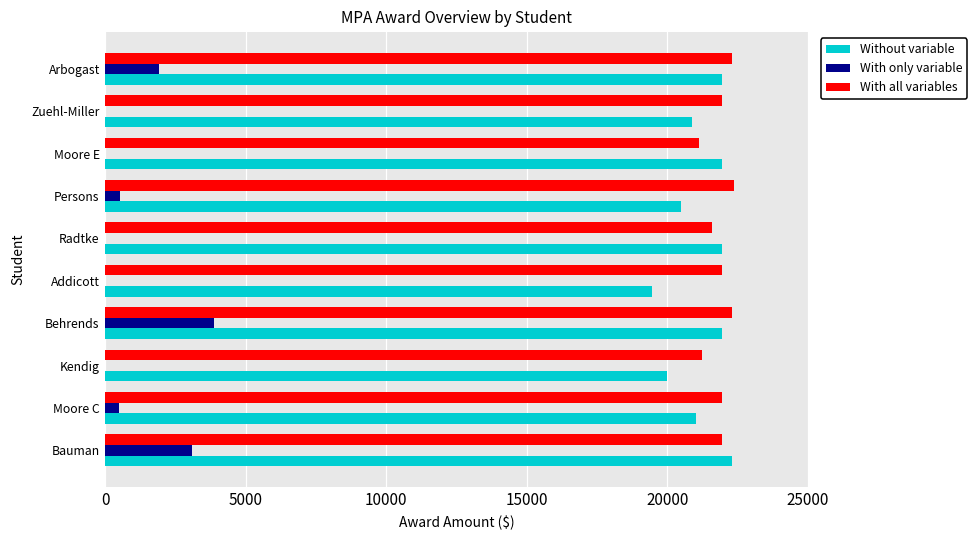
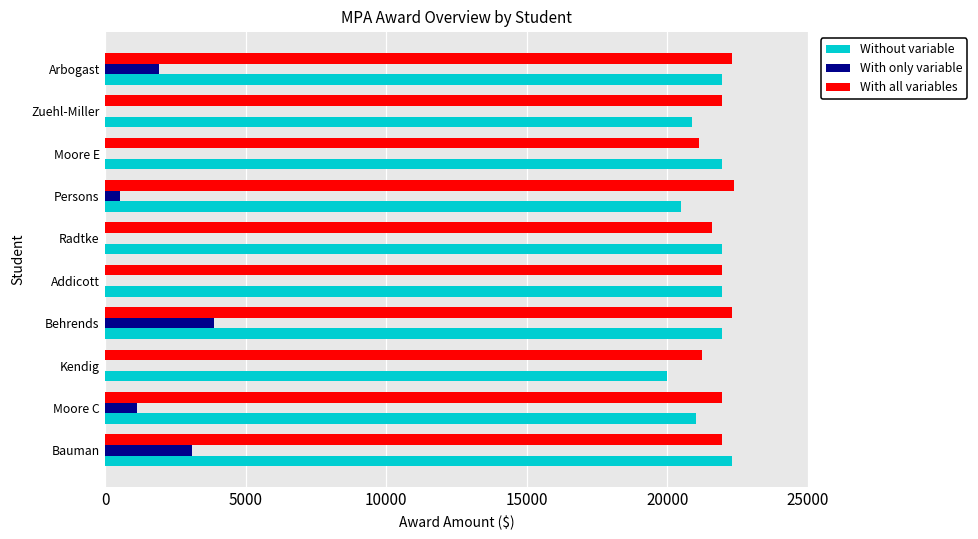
Without variable, Addicott: 19500 -> 21900
With only variable, Moore C: 500 -> 1100
